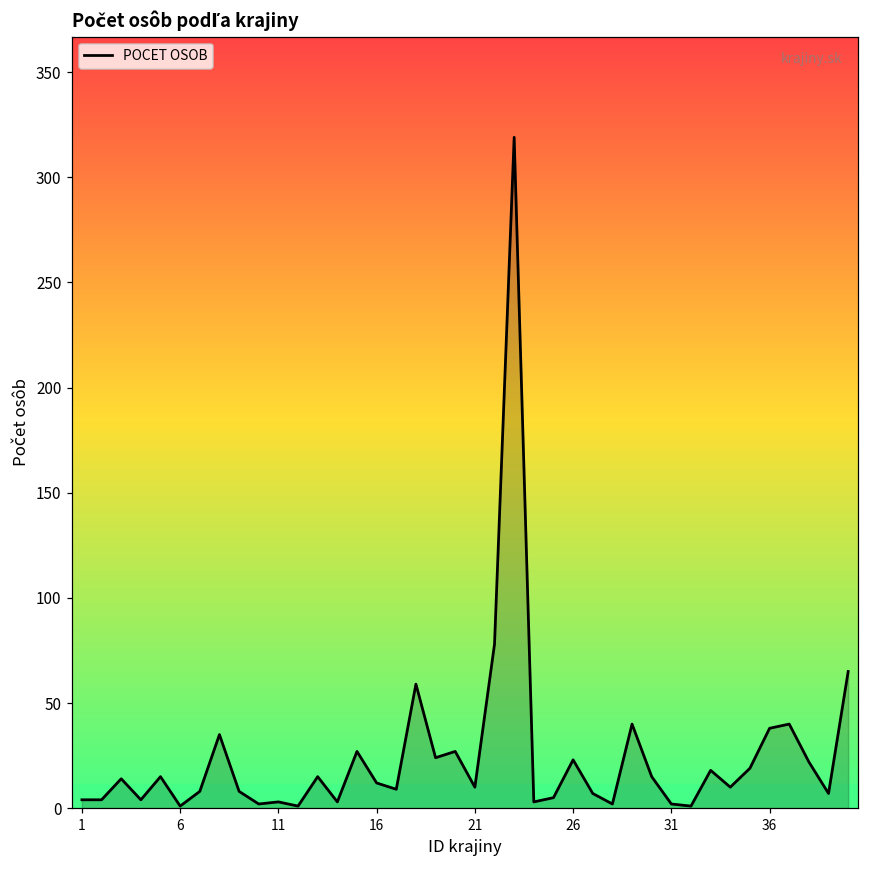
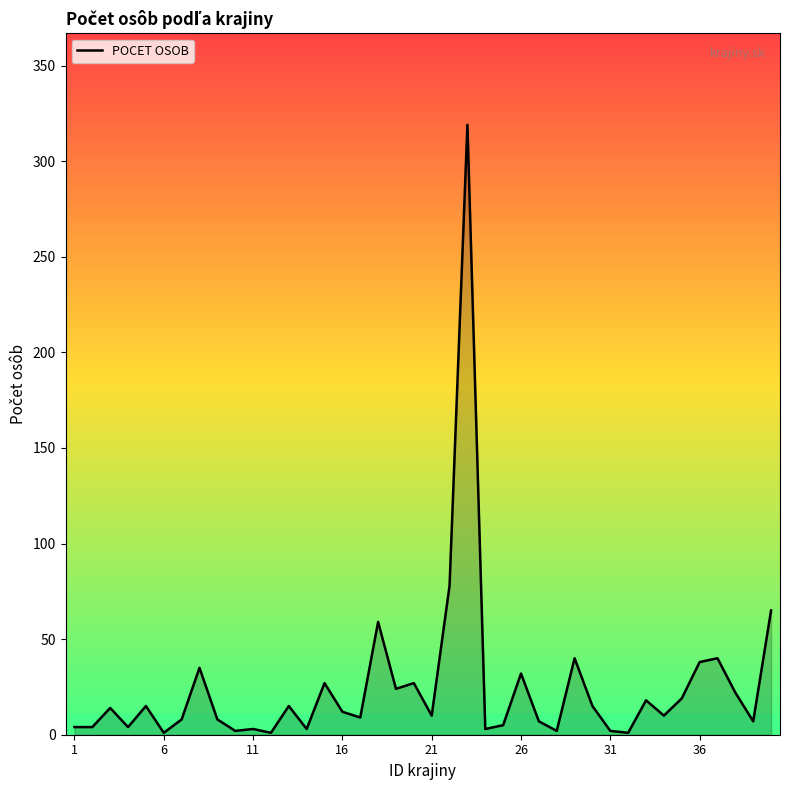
26: 23 -> 32
